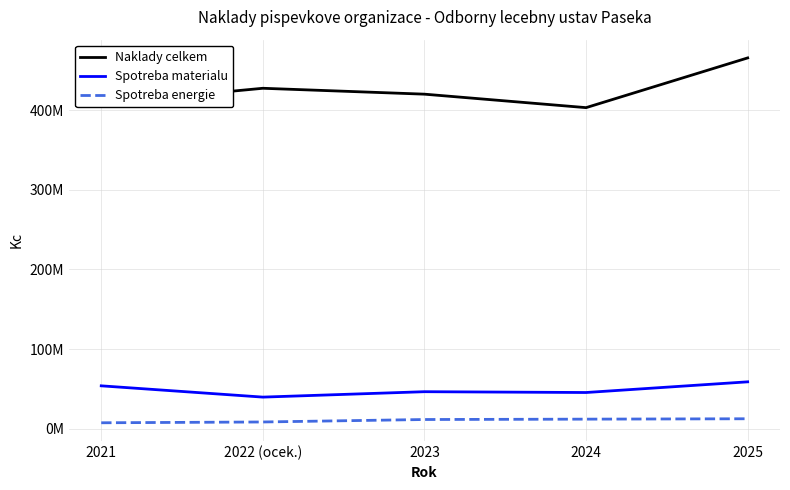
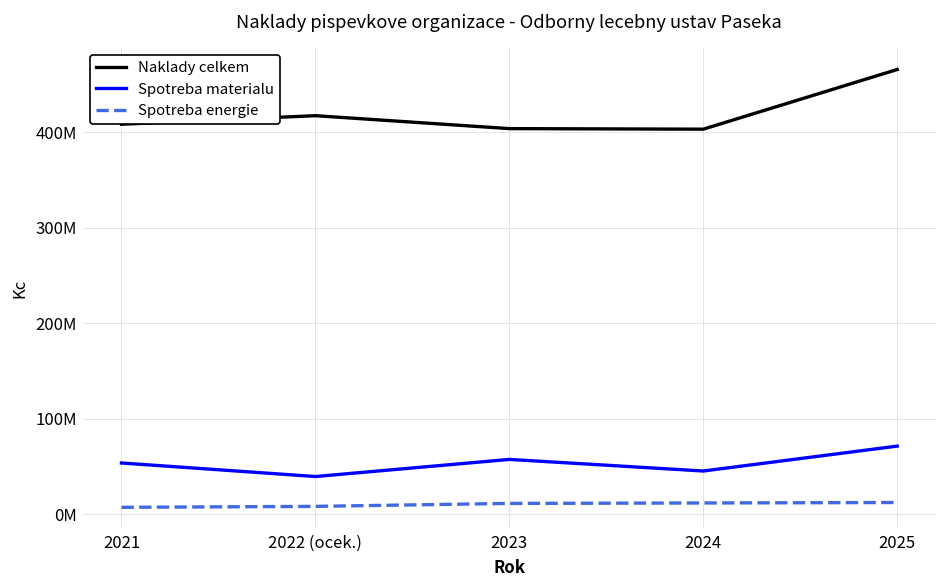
Naklady celkem, 2022 (ocek.): 430000000 -> 420000000
Naklady celkem, 2023: 420000000 -> 400000000
Spotreba materialu, 2023: 50000000 -> 60000000
Spotreba materialu, 2025: 60000000 -> 70000000
